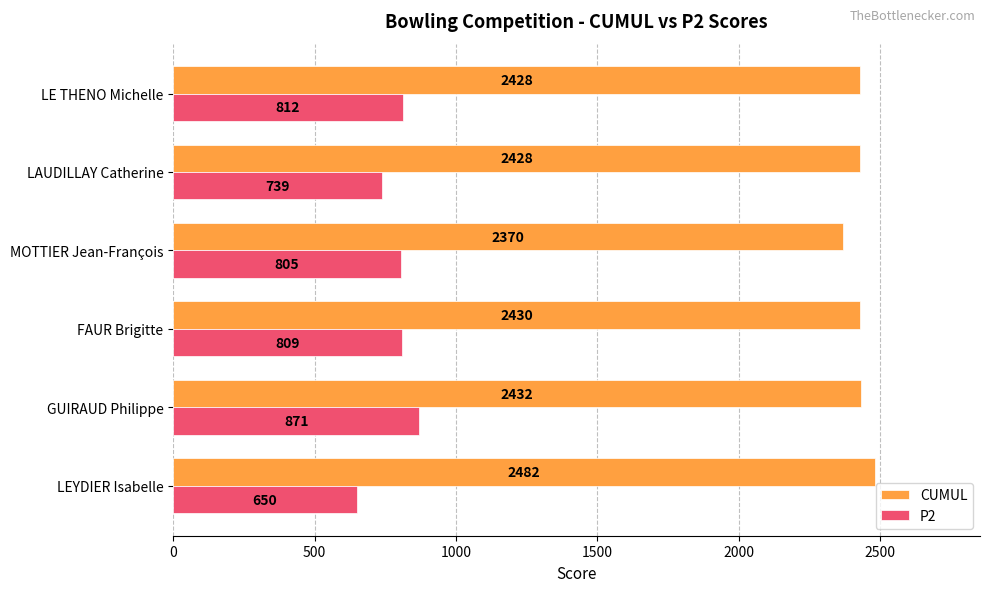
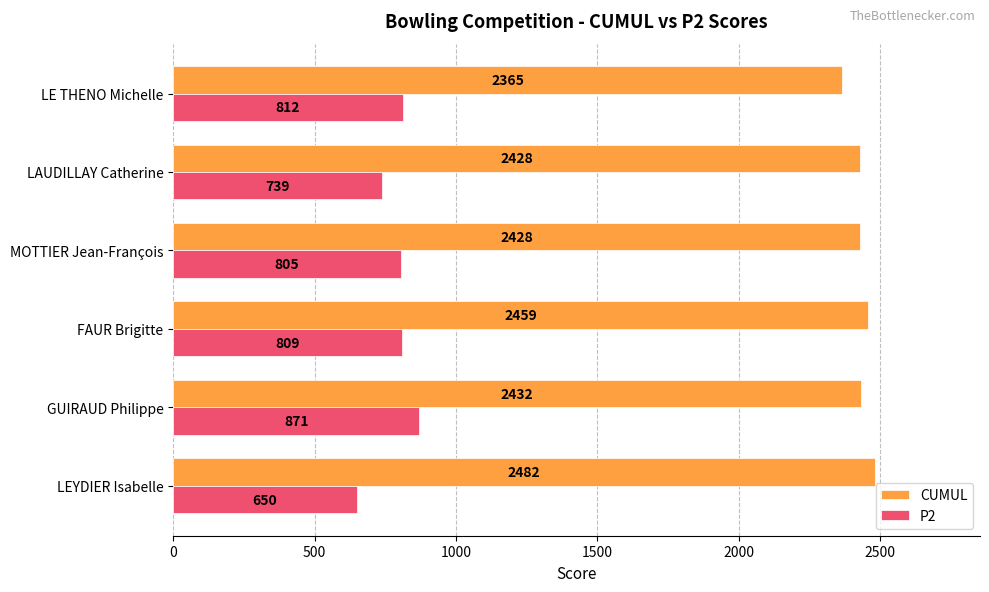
CUMUL, LE THENO Michelle: 2428 -> 2365
CUMUL, MOTTIER Jean-François: 2370 -> 2428
CUMUL, FAUR Brigitte: 2430 -> 2459
